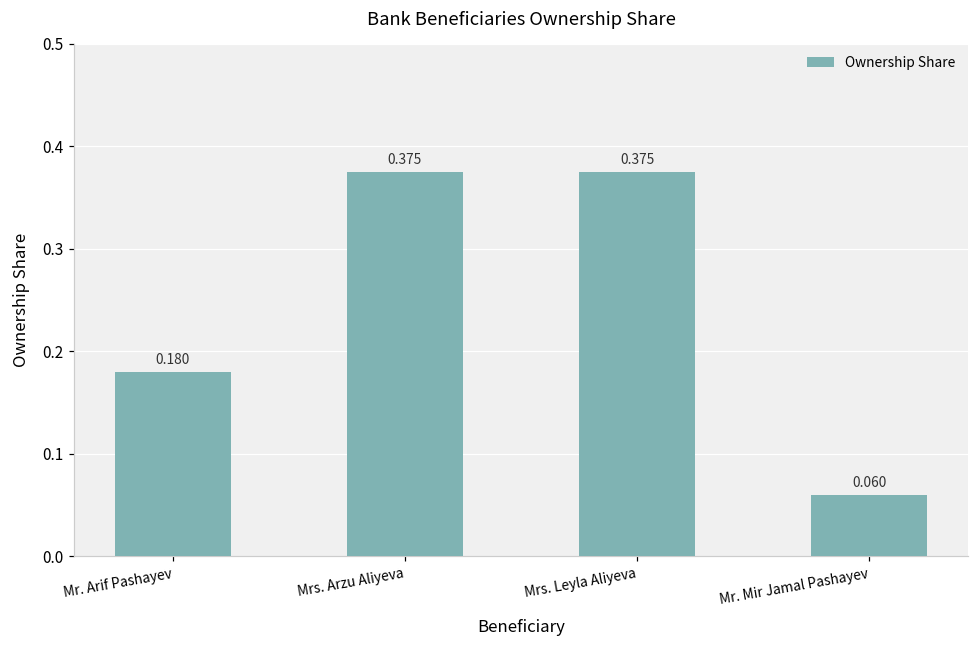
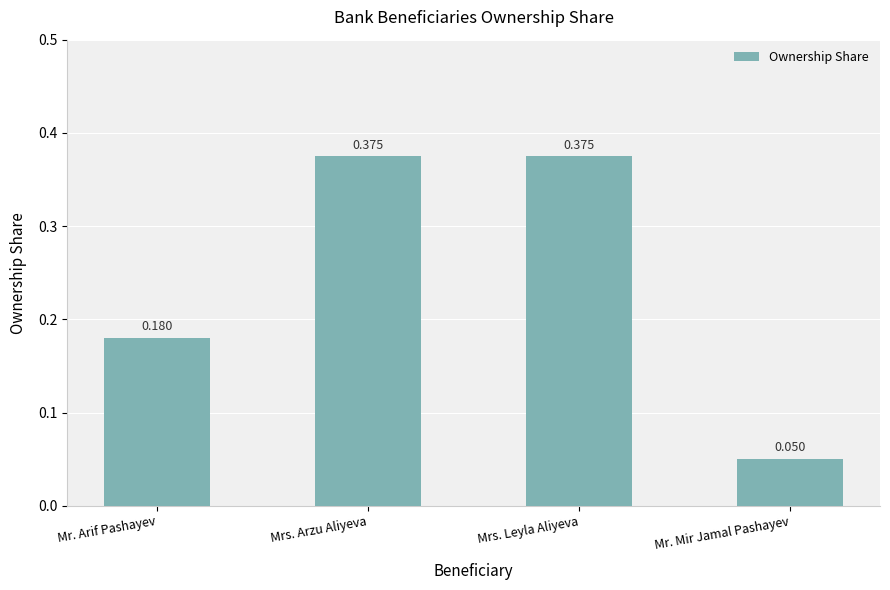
Mr. Mir Jamal Pashayev: 0.060 -> 0.050
